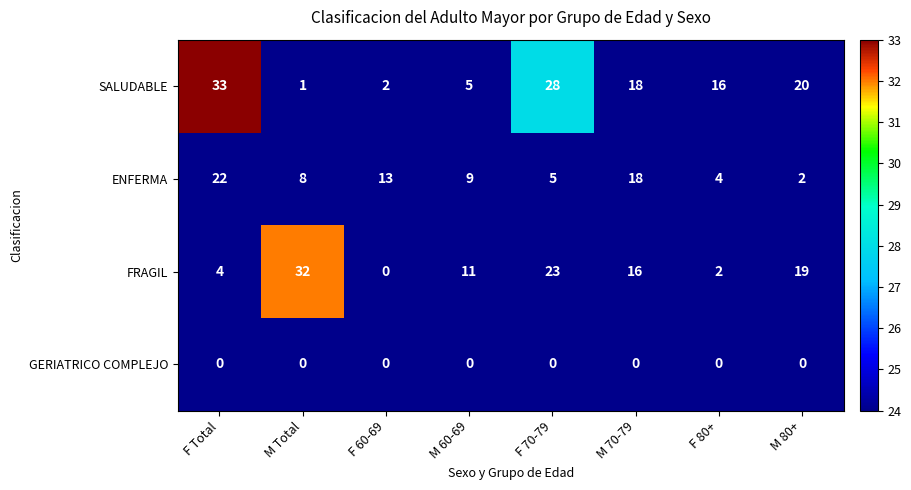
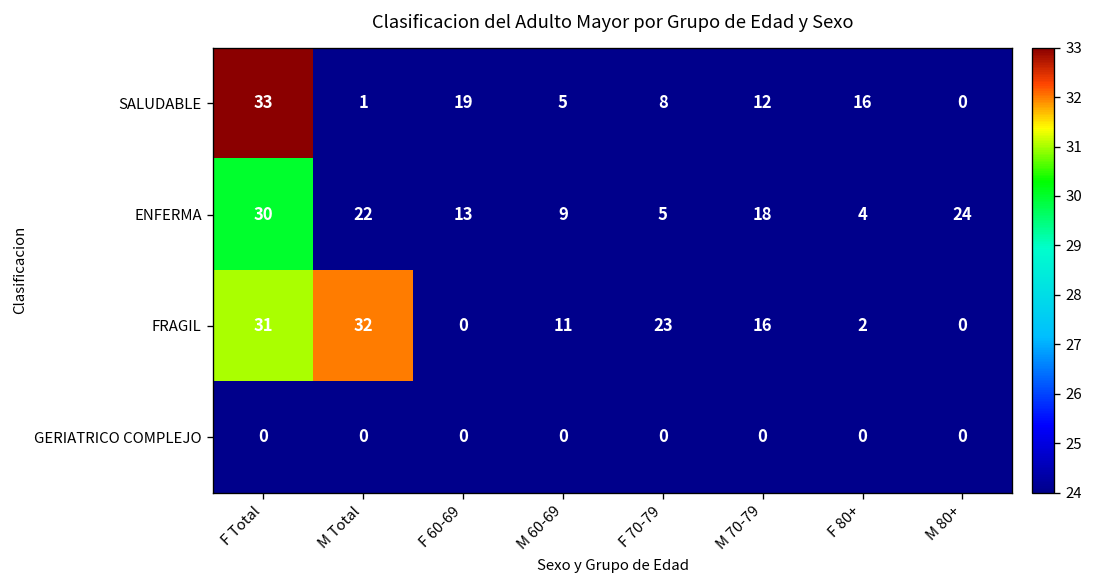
SALUDABLE, F 60-69: 2 -> 19
SALUDABLE, F 70-79: 28 -> 8
SALUDABLE, M 70-79: 18 -> 12
SALUDABLE, M 80+: 20 -> 0
ENFERMA, F Total: 22 -> 30
ENFERMA, M Total: 8 -> 22
ENFERMA, M 80+: 2 -> 24
FRAGIL, F Total: 4 -> 31
FRAGIL, M 80+: 19 -> 0
